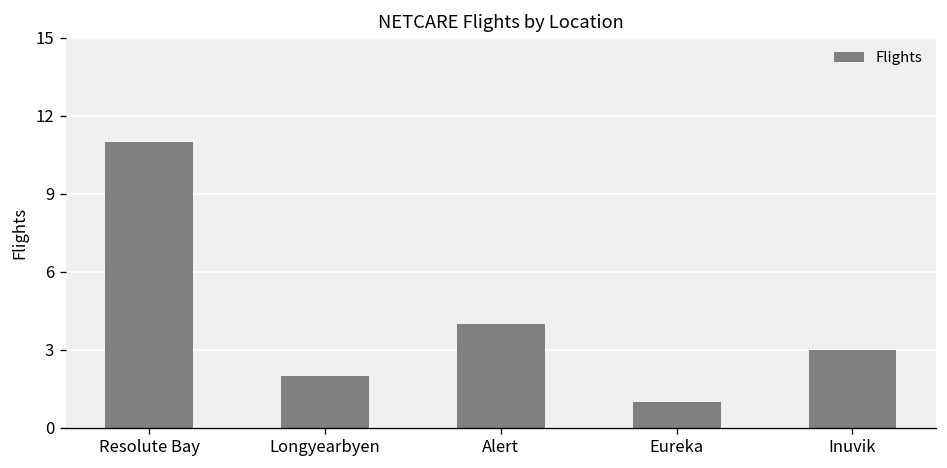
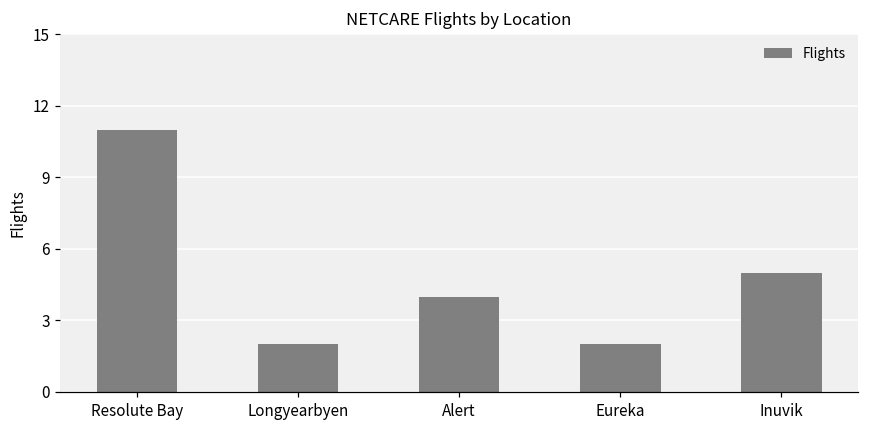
Eureka: 1 -> 2
Inuvik: 3 -> 5
